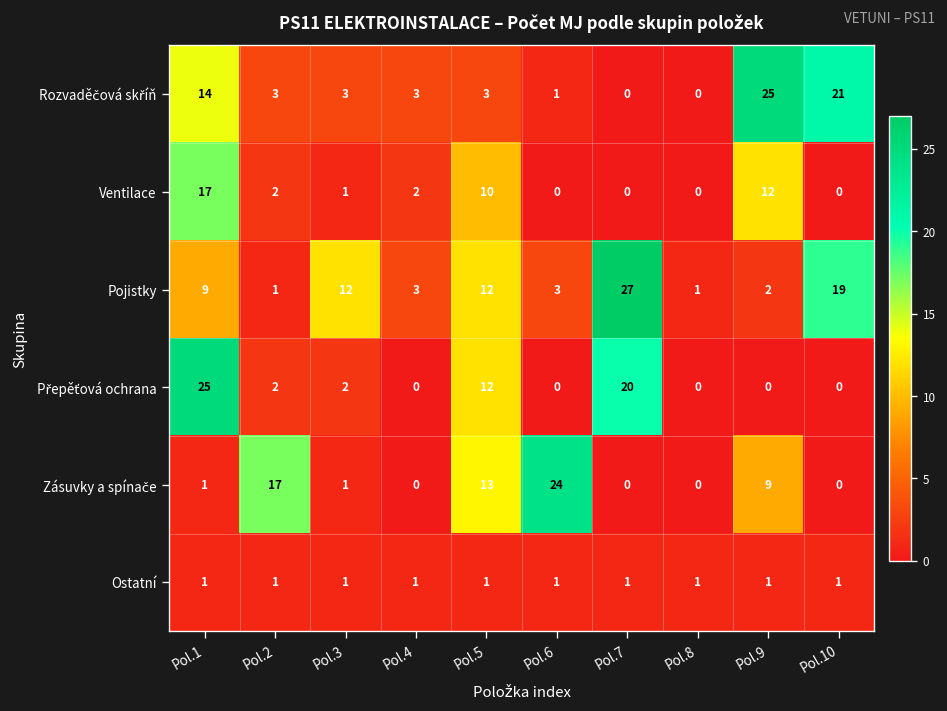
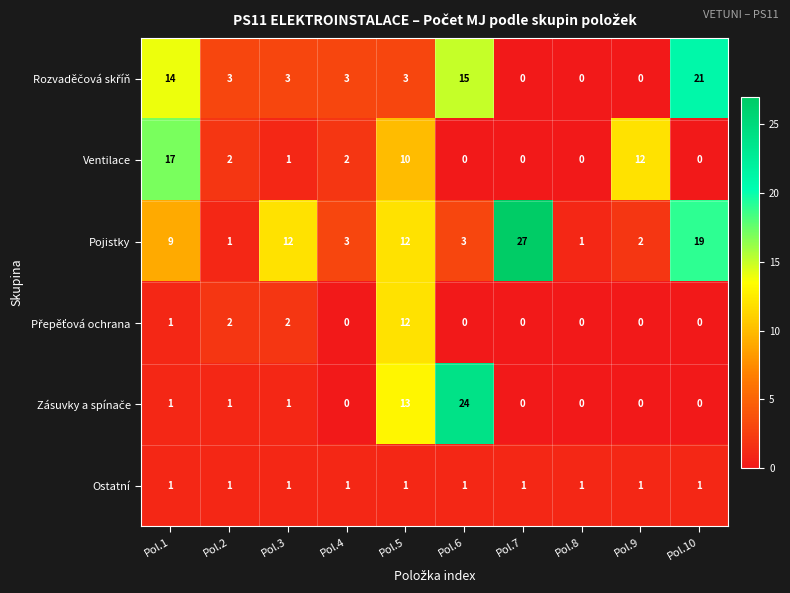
Rozvaděčová skříň, Pol.6: 1 -> 15
Rozvaděčová skříň, Pol.9: 25 -> 0
Přepěťová ochrana, Pol.1: 25 -> 1
Přepěťová ochrana, Pol.7: 20 -> 0
Zásuvky a spínače, Pol.2: 17 -> 1
Zásuvky a spínače, Pol.9: 9 -> 0
